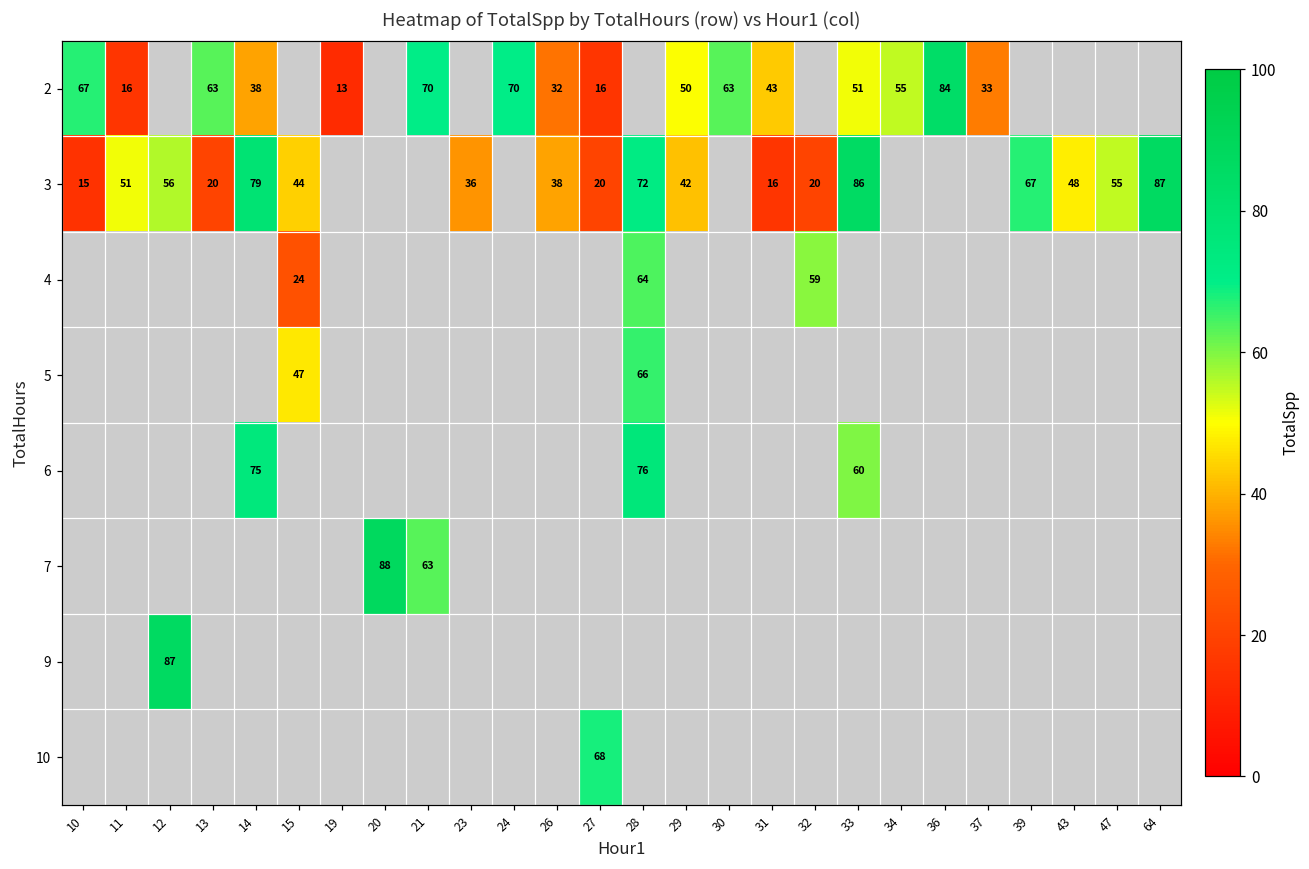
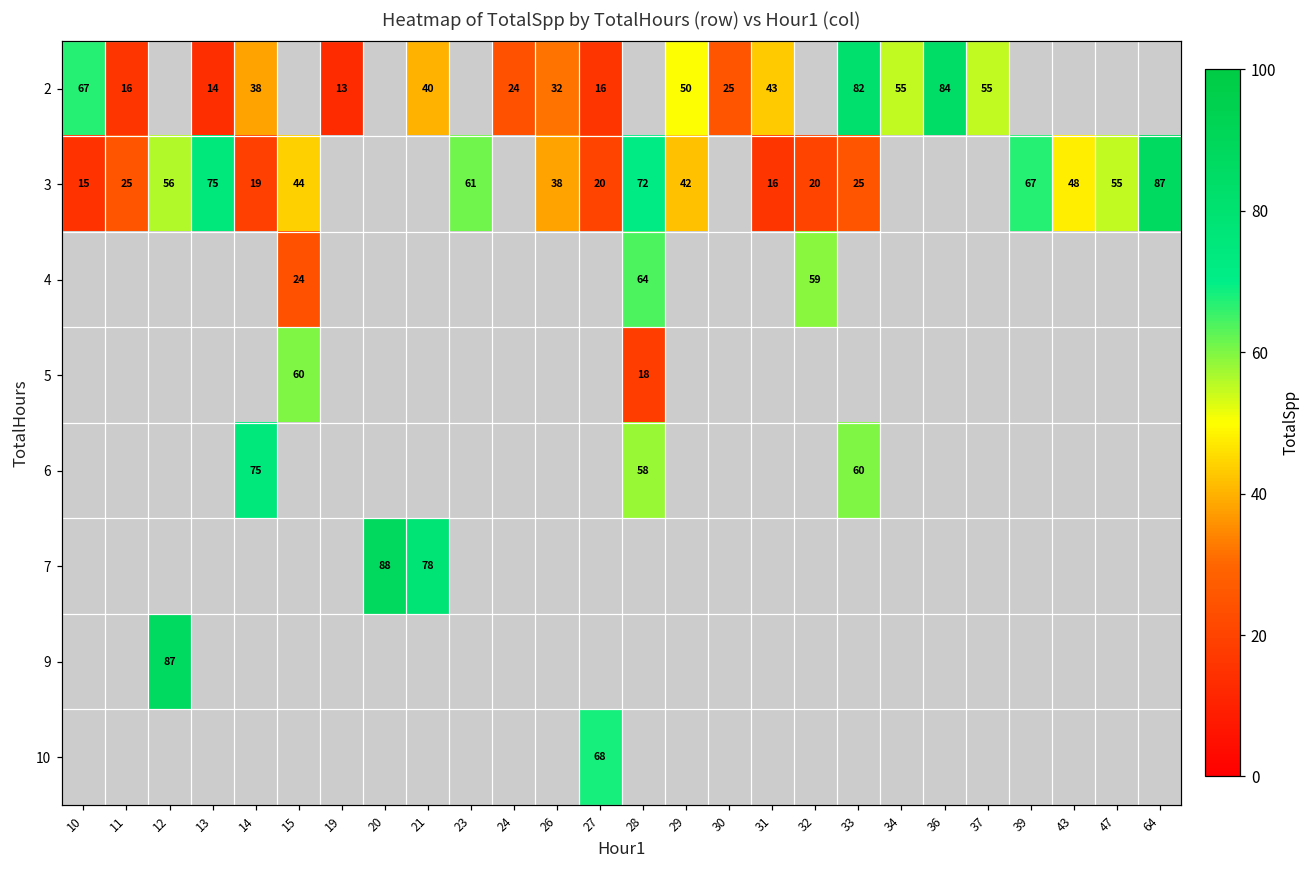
2, 13: 63 -> 14
2, 21: 70 -> 40
2, 24: 70 -> 24
2, 30: 63 -> 25
2, 33: 51 -> 82
2, 37: 33 -> 55
3, 11: 51 -> 25
3, 13: 20 -> 75
3, 14: 79 -> 19
3, 23: 36 -> 61
3, 33: 86 -> 25
5, 15: 47 -> 60
5, 28: 66 -> 18
6, 28: 76 -> 58
7, 21: 63 -> 78
